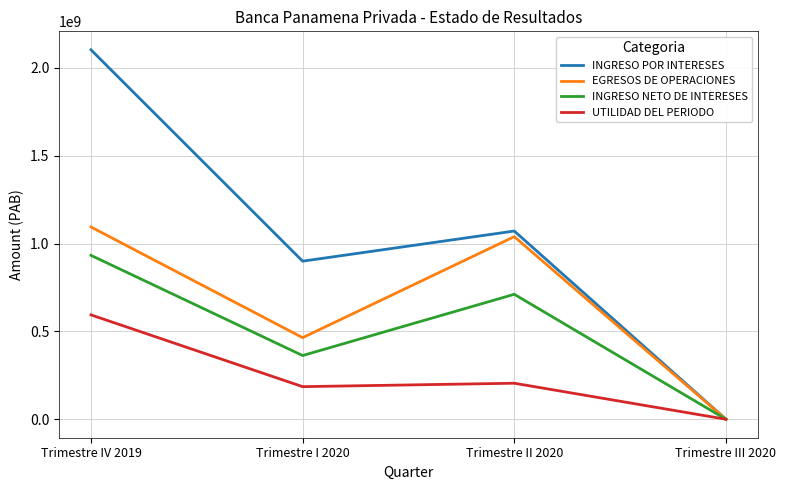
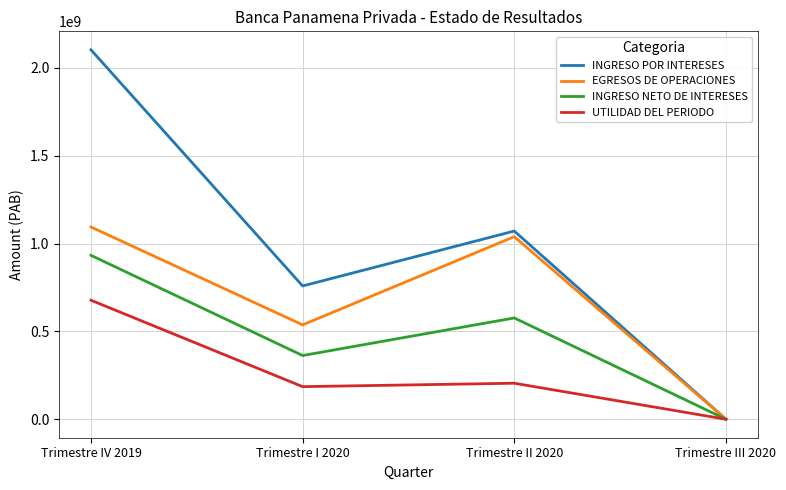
UTILIDAD DEL PERIODO, Trimestre IV 2019: 590000000 -> 680000000
INGRESO POR INTERESES, Trimestre I 2020: 900000000 -> 760000000
EGRESOS DE OPERACIONES, Trimestre I 2020: 460000000 -> 540000000
INGRESO NETO DE INTERESES, Trimestre II 2020: 710000000 -> 580000000
